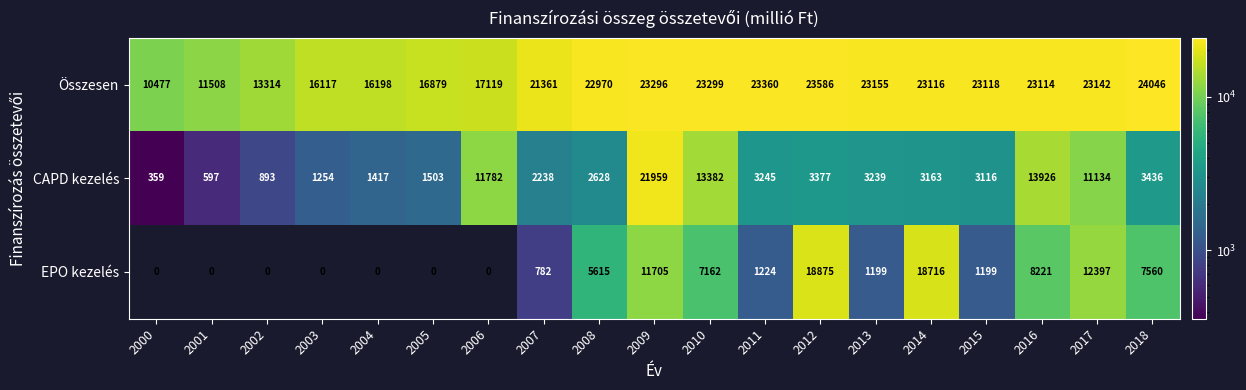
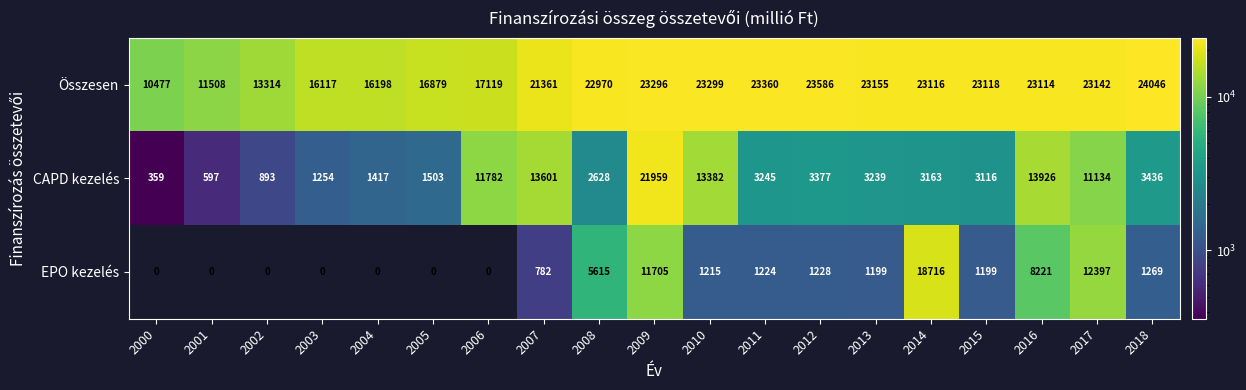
CAPD kezelés, 2007: 2238 -> 13601
EPO kezelés, 2010: 7162 -> 1215
EPO kezelés, 2012: 18875 -> 1228
EPO kezelés, 2018: 7560 -> 1269
